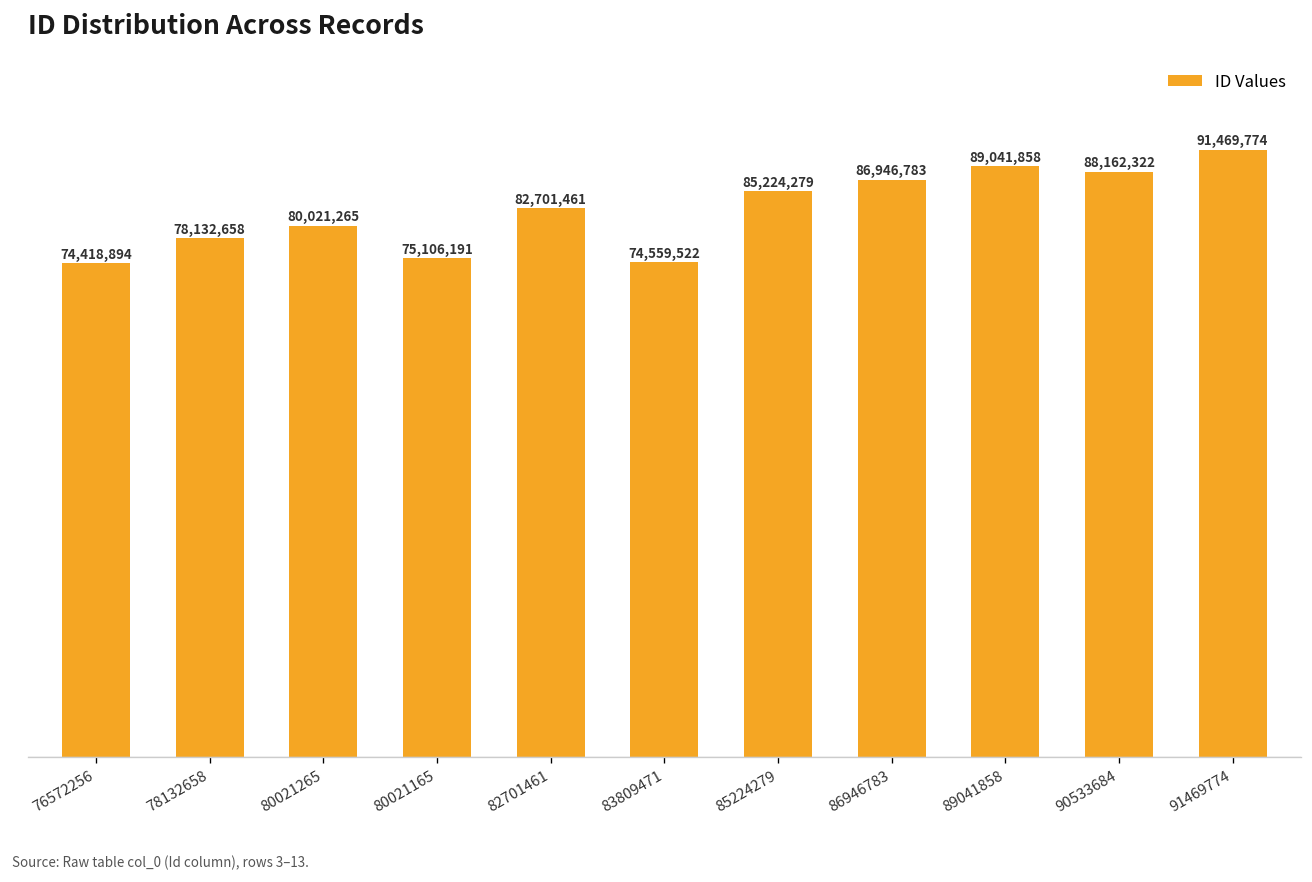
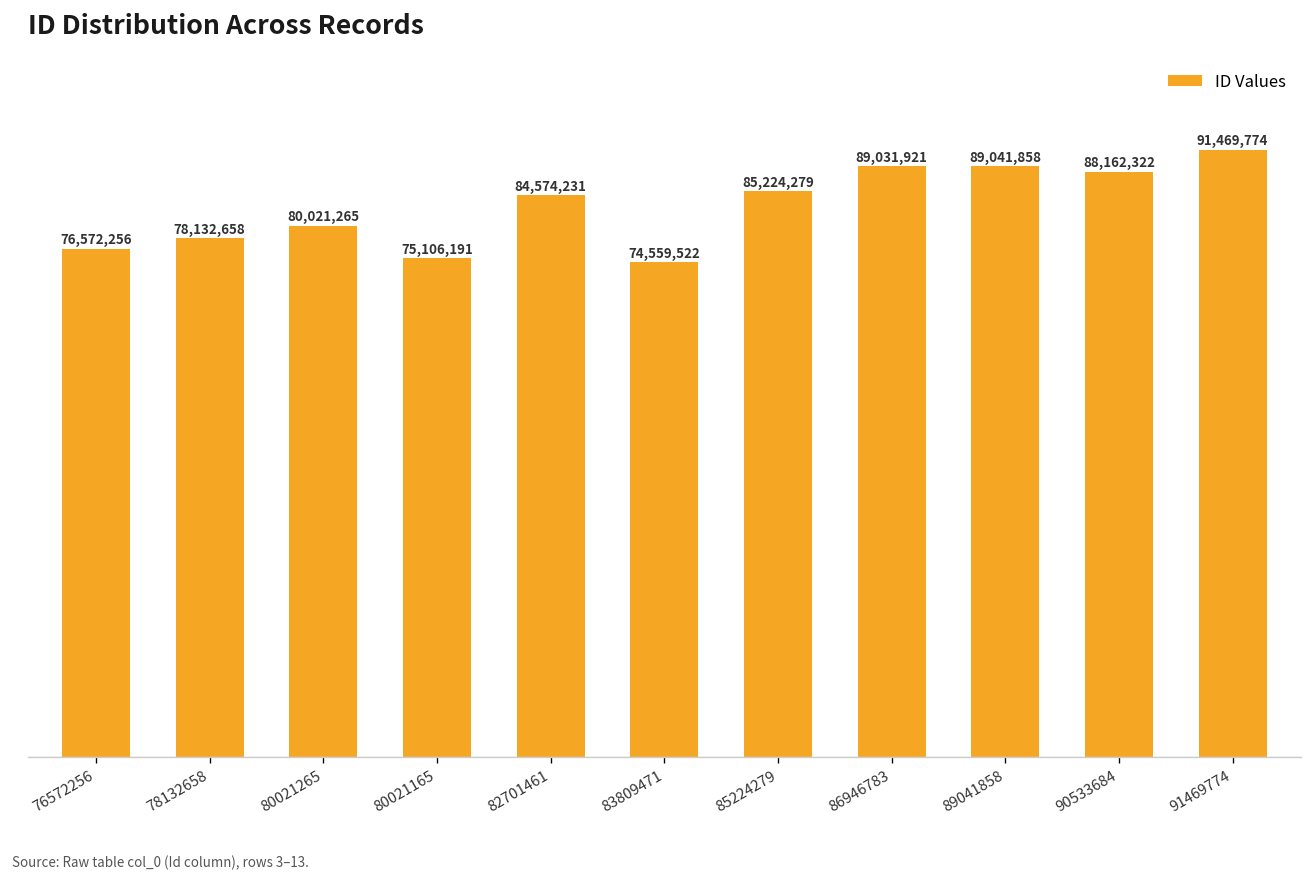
76572256: 74,418,894 -> 76,572,256
82701461: 82,701,461 -> 84,574,231
86946783: 86,946,783 -> 89,031,921
